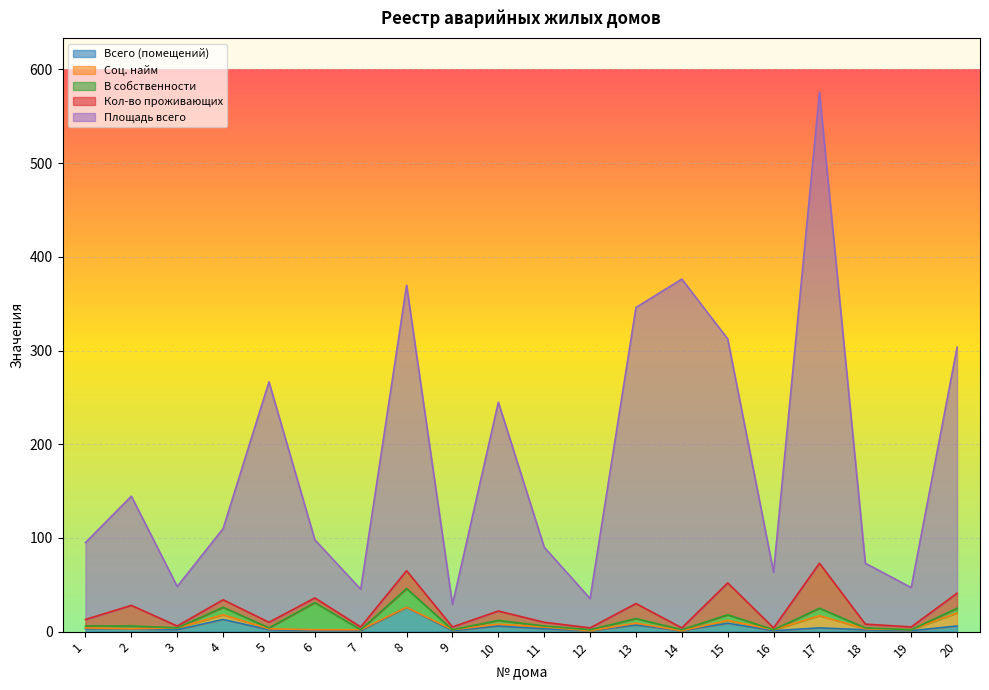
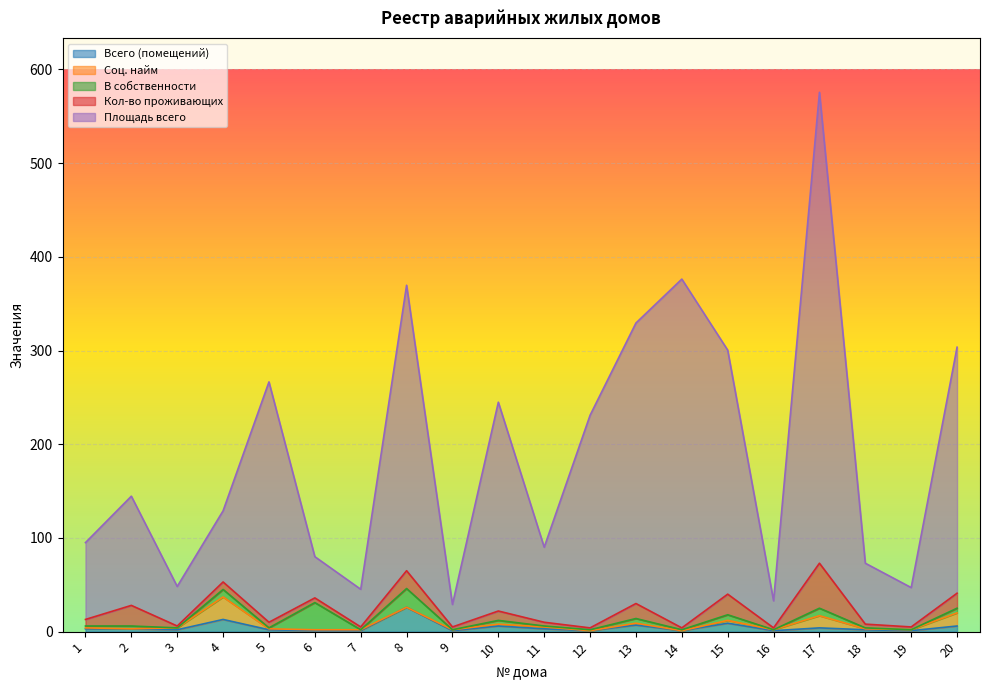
Соц. найм, 4: 10 -> 20
Площадь всего, 6: 60 -> 40
Площадь всего, 12: 30 -> 230
Площадь всего, 13: 320 -> 300
Кол-во проживающих, 15: 30 -> 20
Площадь всего, 16: 60 -> 30
